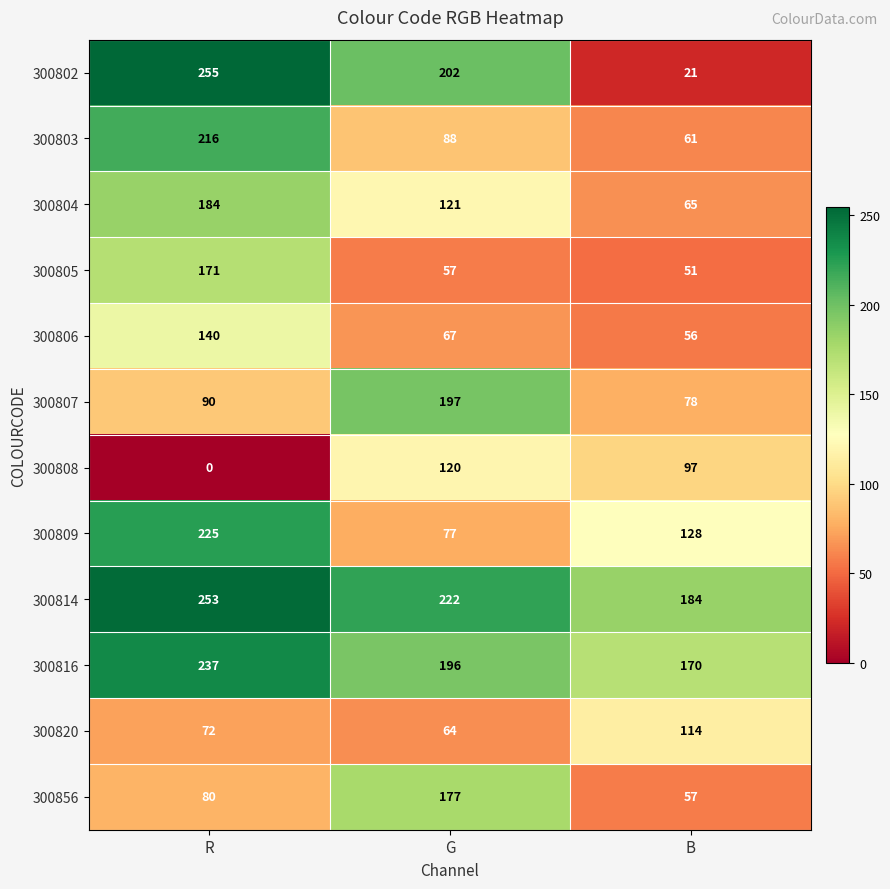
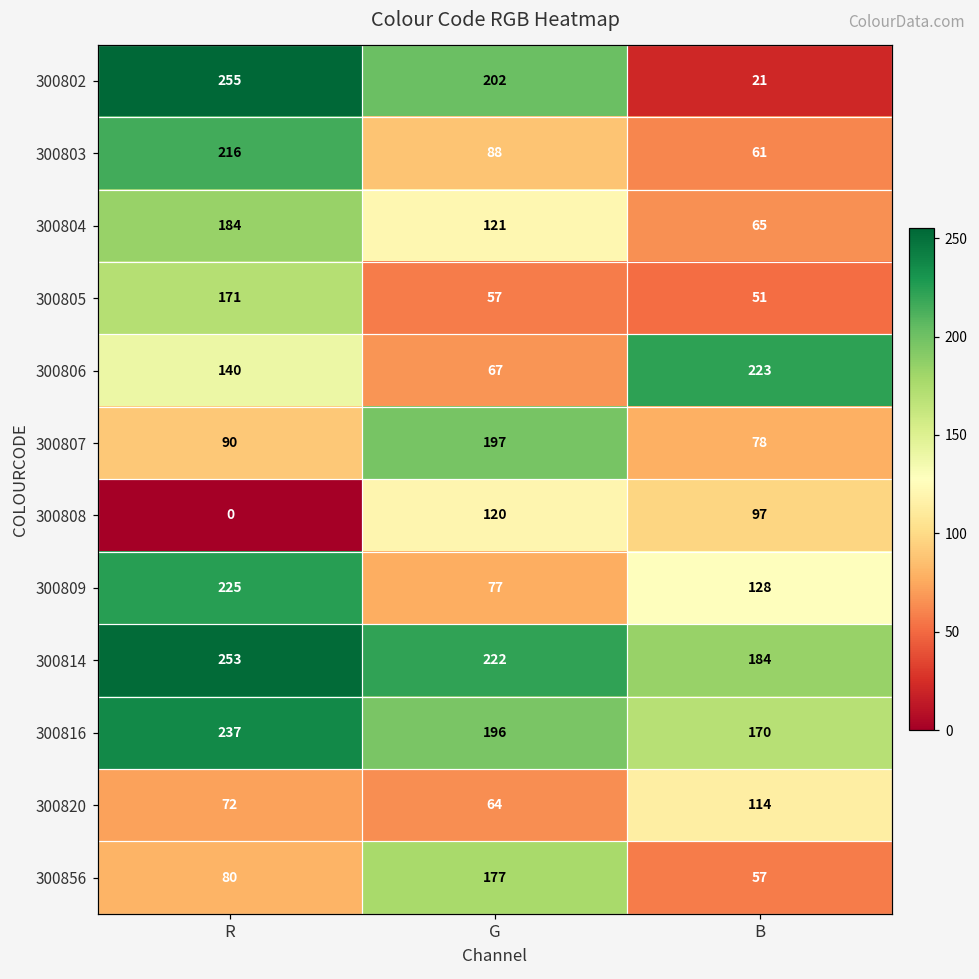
300806, B: 56 -> 223
